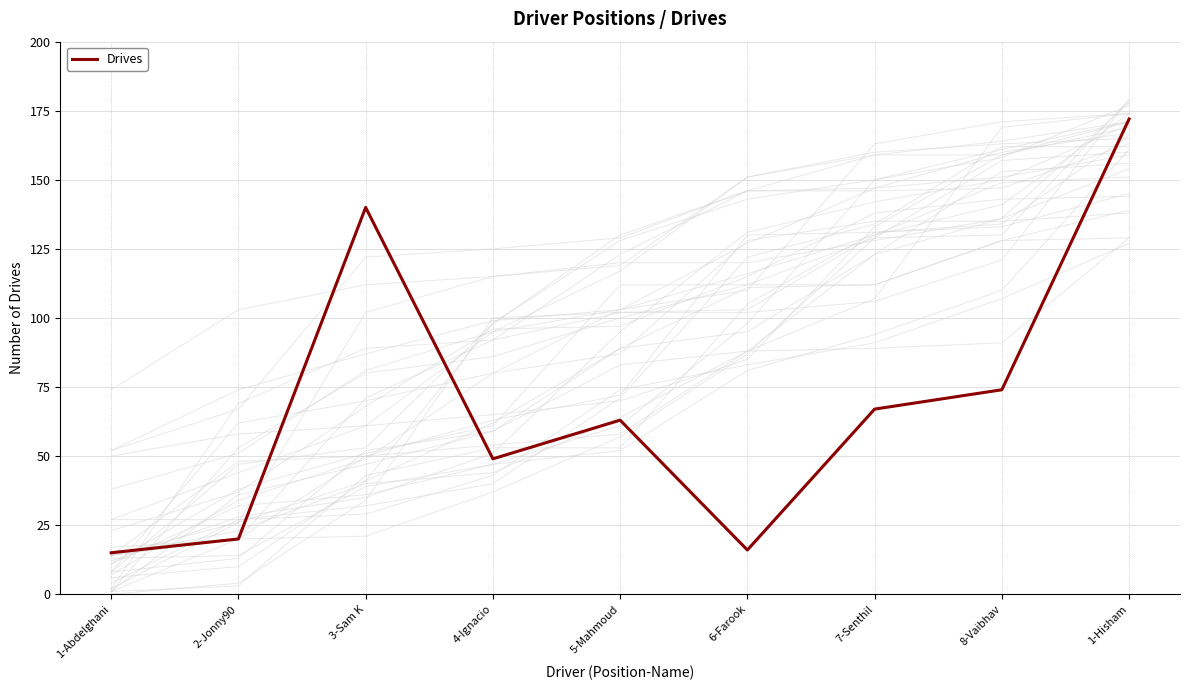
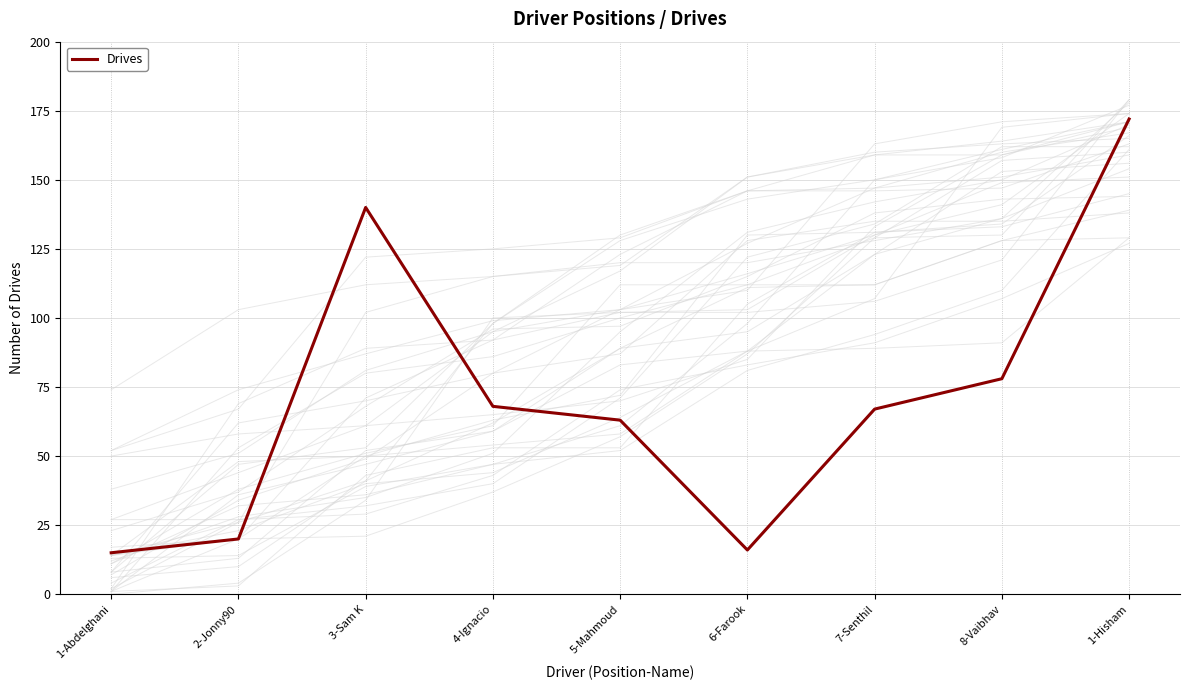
Drives, 4-Ignacio: 49 -> 68
Drives, 8-Vaibhav: 74 -> 78
